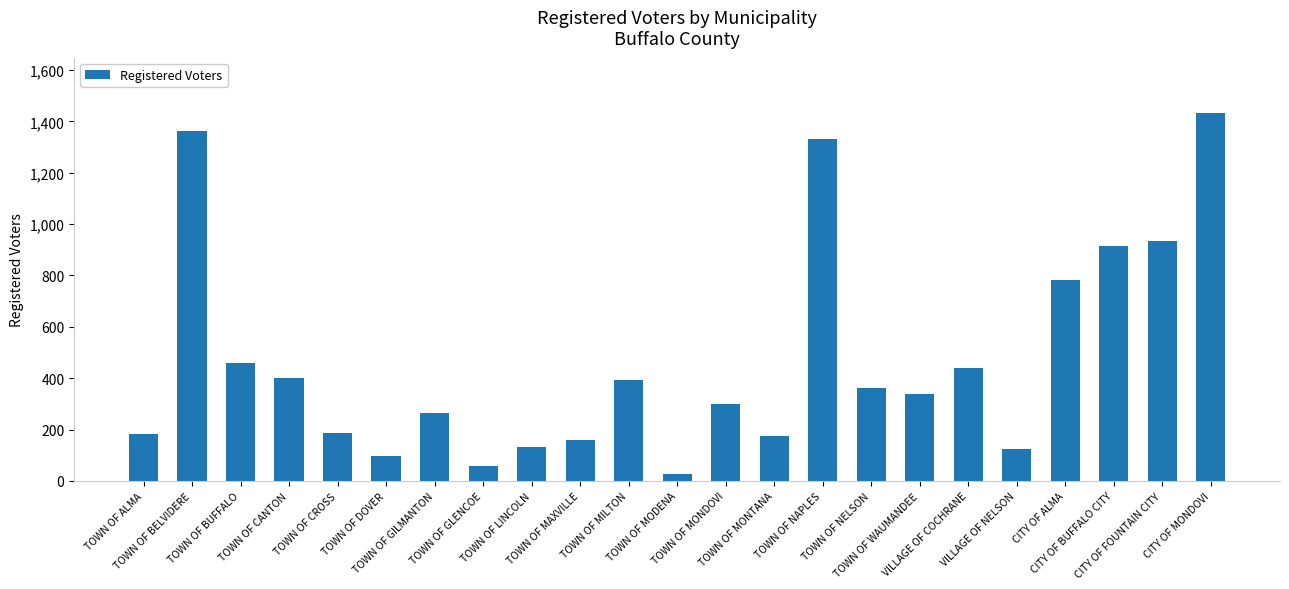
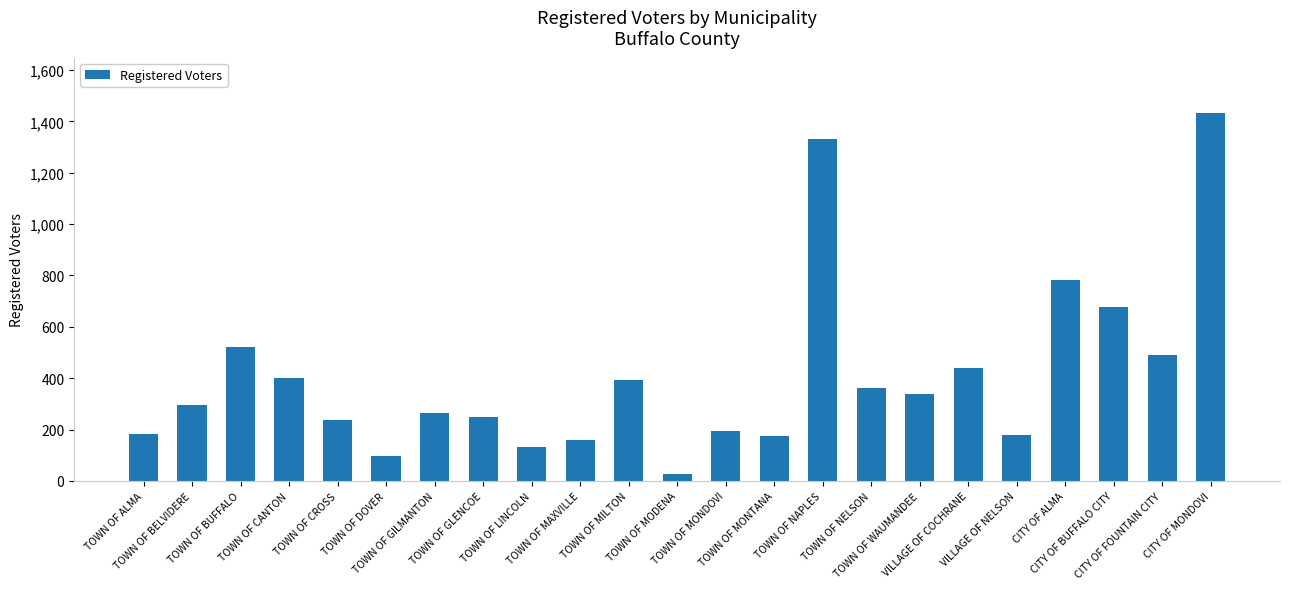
TOWN OF BELVIDERE: 1,360 -> 290
TOWN OF BUFFALO: 460 -> 520
TOWN OF CROSS: 190 -> 240
TOWN OF GLENCOE: 60 -> 250
TOWN OF MONDOVI: 300 -> 190
VILLAGE OF NELSON: 120 -> 180
CITY OF BUFFALO CITY: 920 -> 680
CITY OF FOUNTAIN CITY: 940 -> 490
